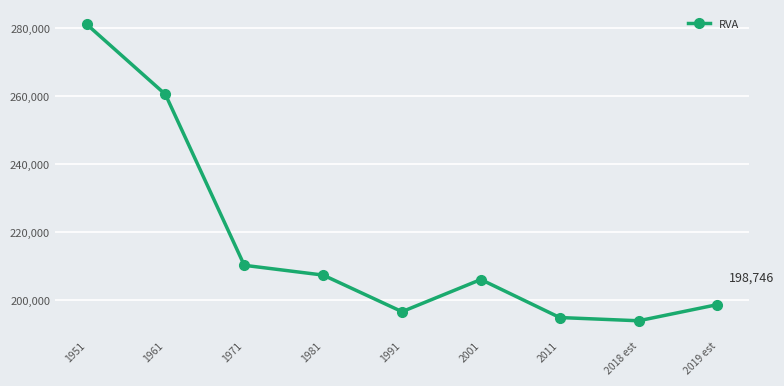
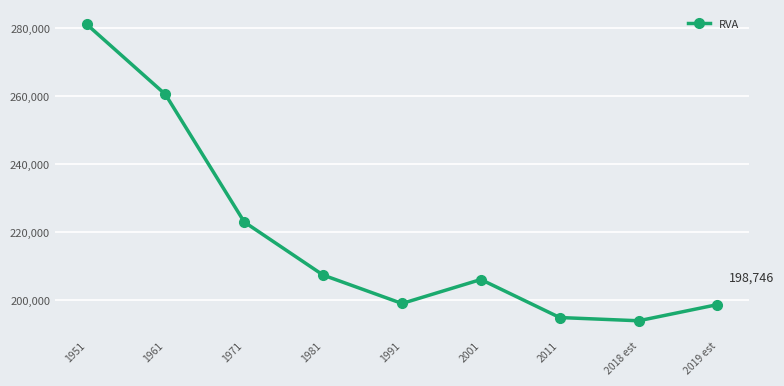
1971: 210,000 -> 223,000
1991: 197,000 -> 199,000
